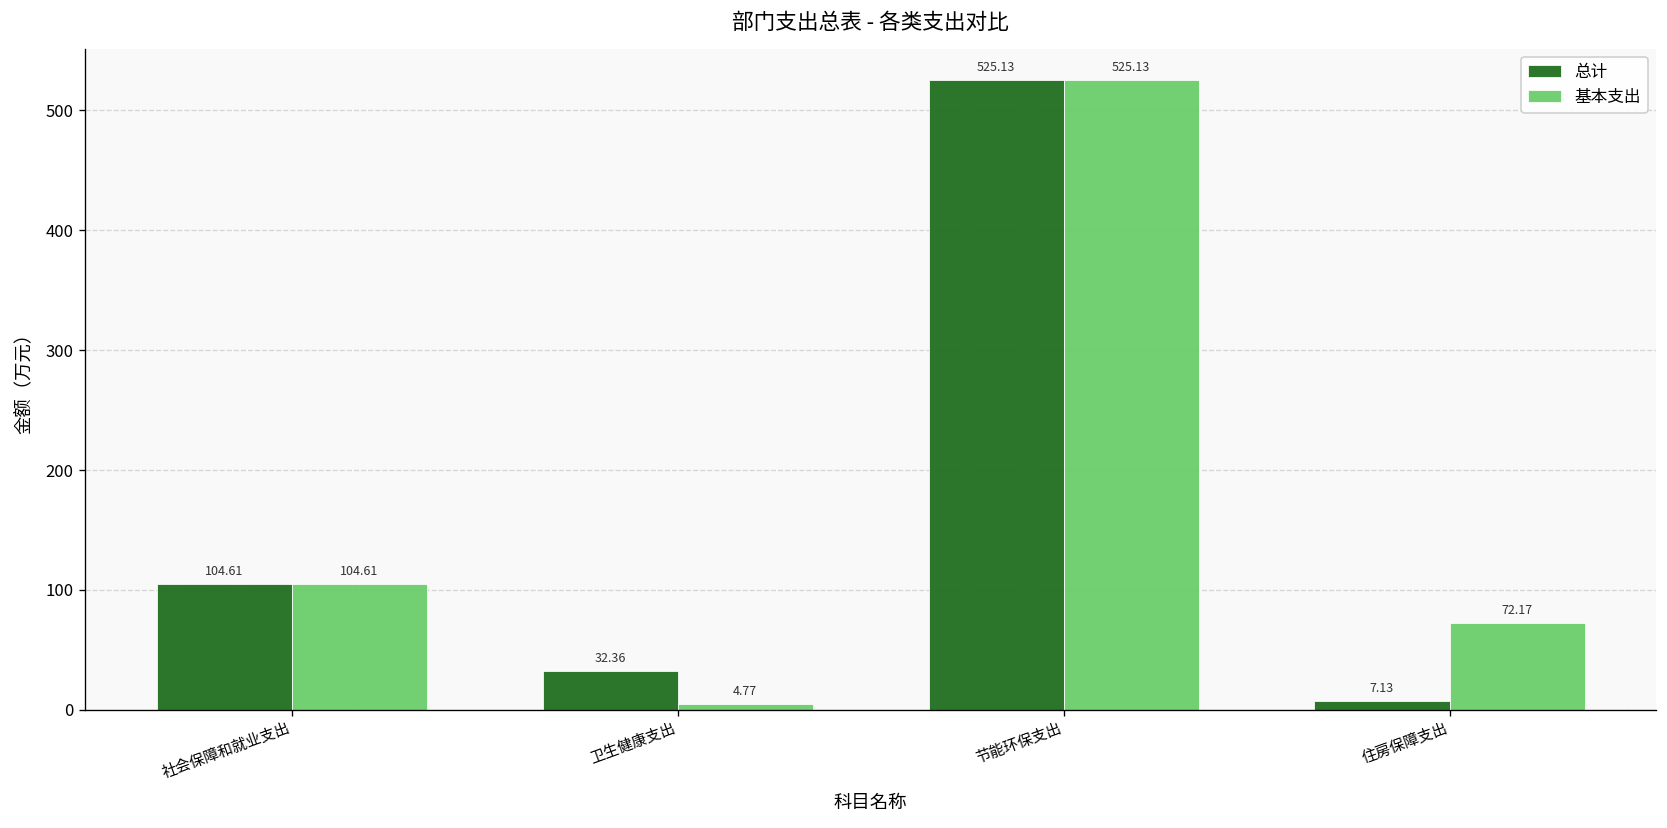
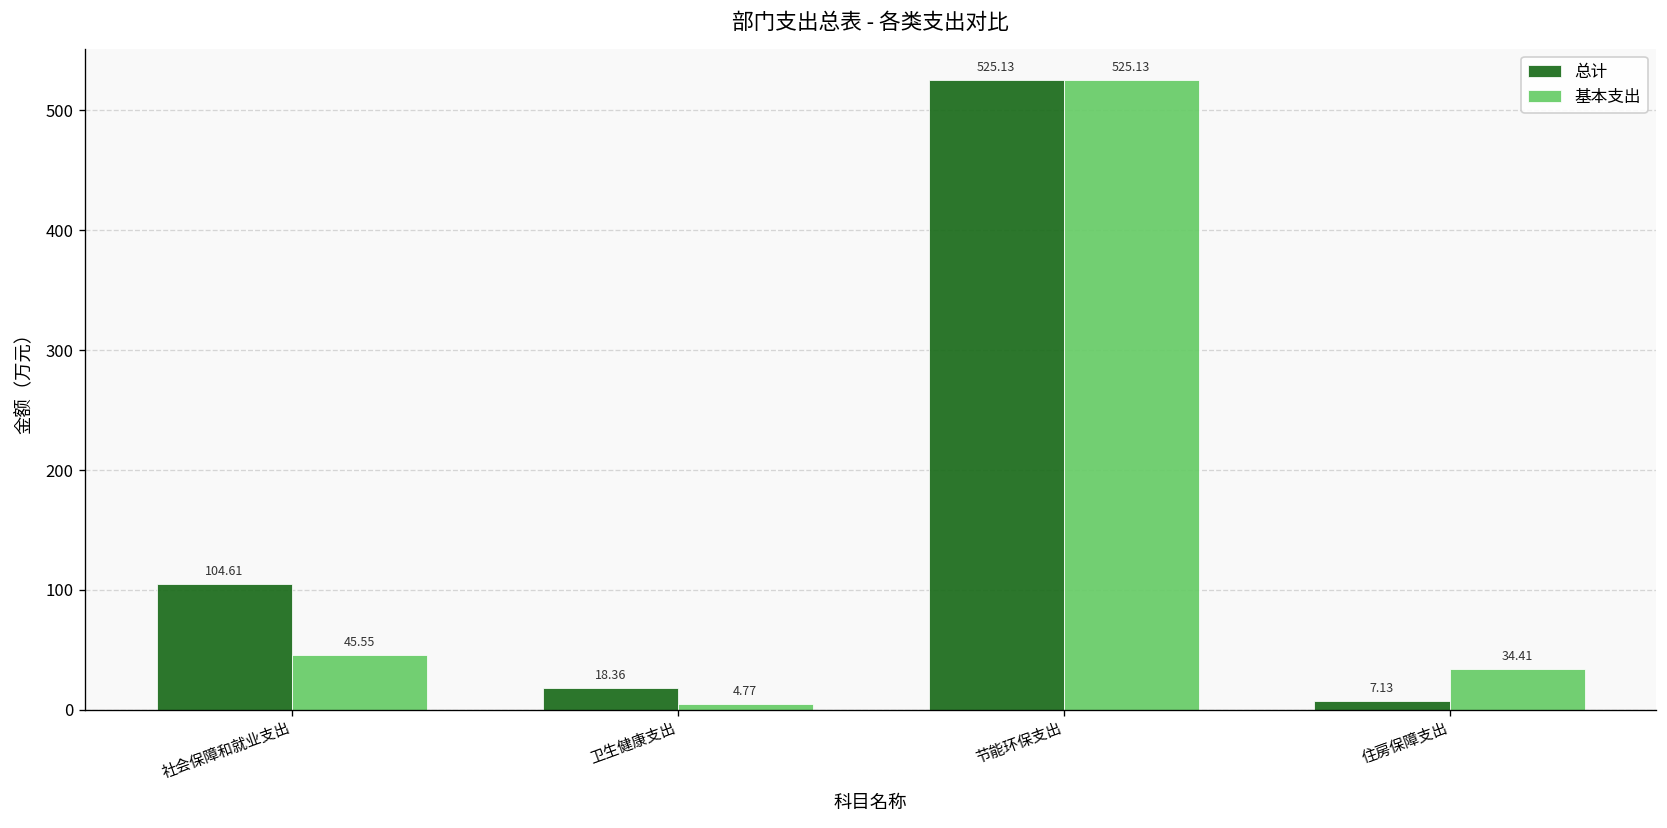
基本支出, 社会保障和就业支出: 104.61 -> 45.55
总计, 卫生健康支出: 32.36 -> 18.36
基本支出, 住房保障支出: 72.17 -> 34.41
